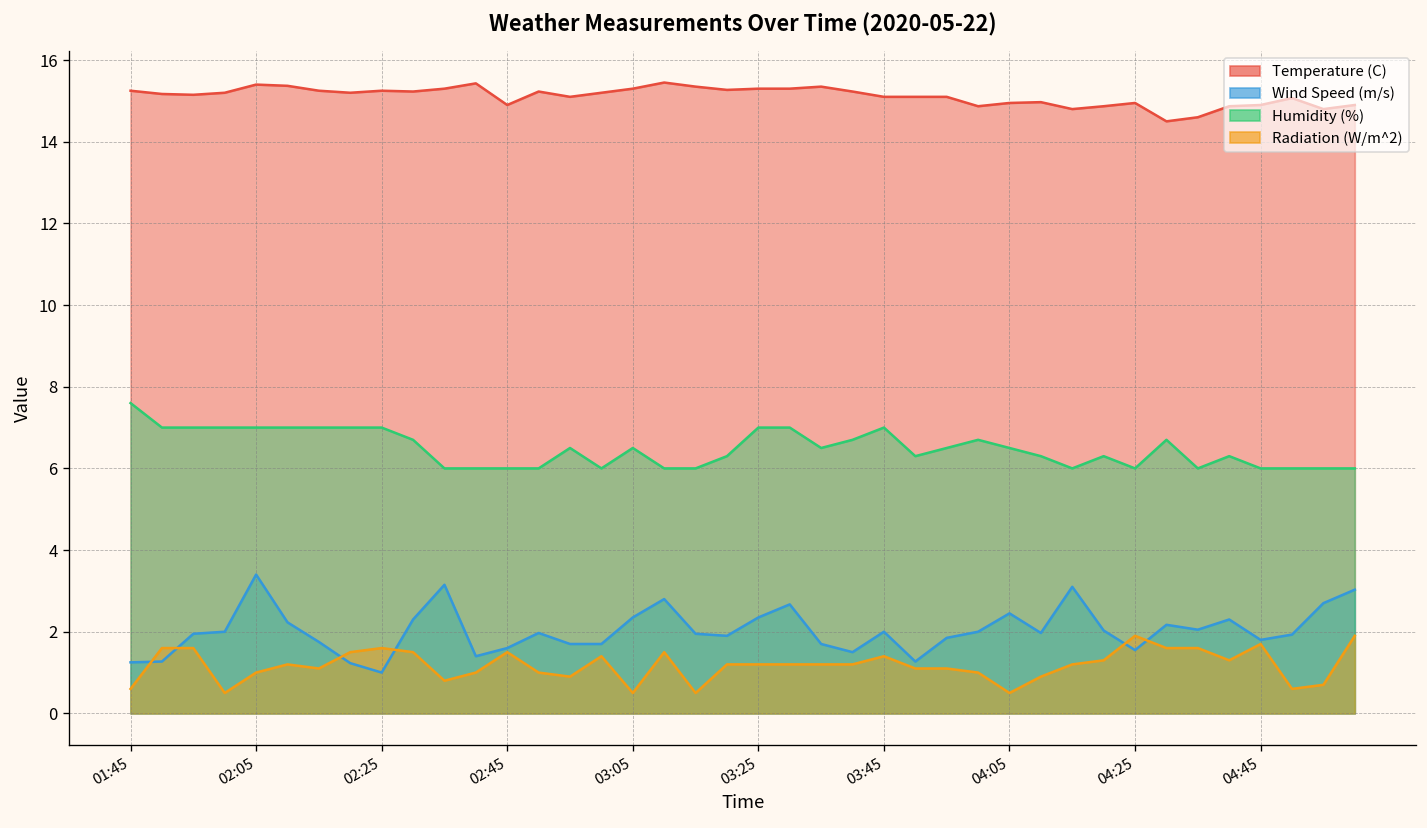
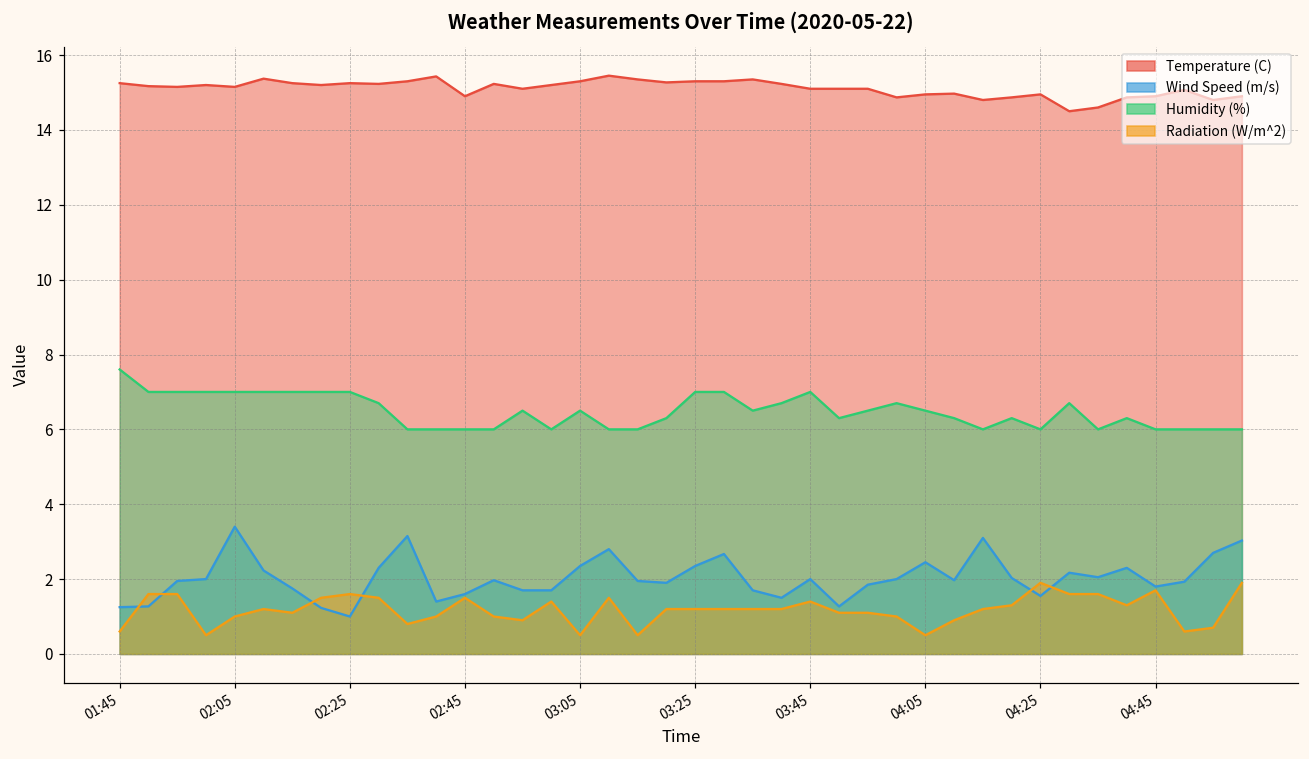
Temperature (C), 02:05: 15.4 -> 15.2
